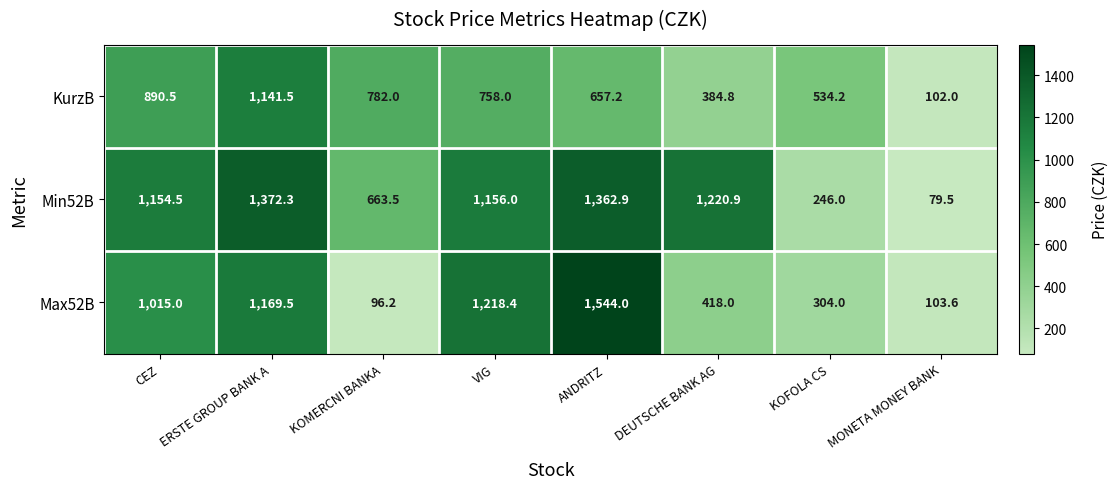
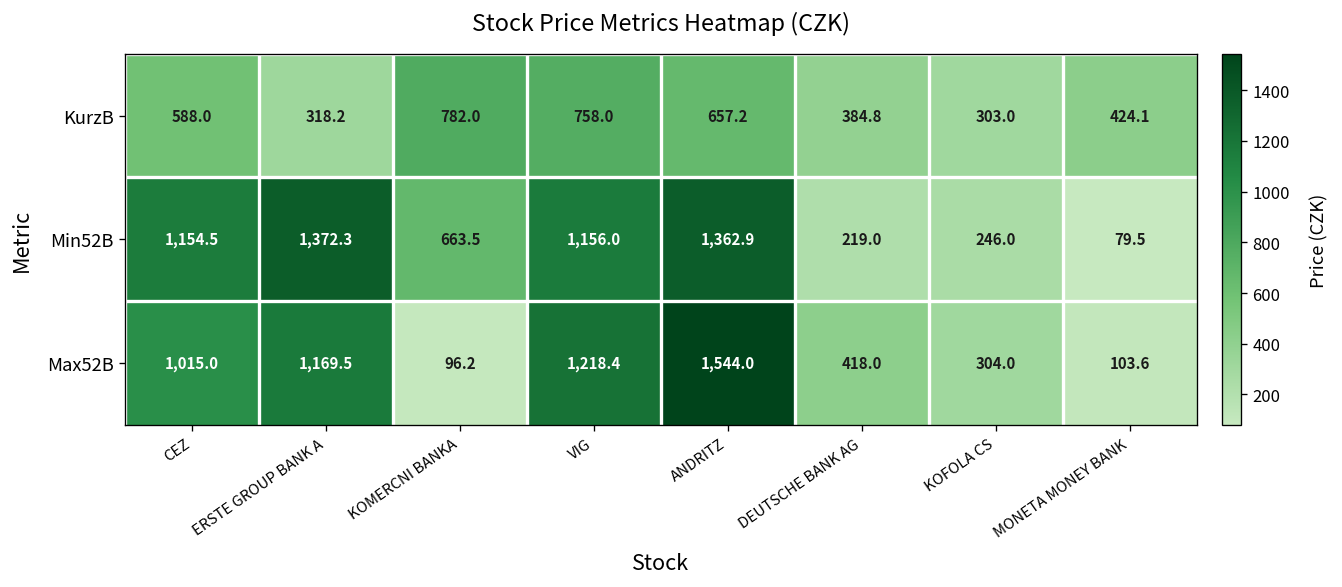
KurzB, CEZ: 890.5 -> 588.0
KurzB, ERSTE GROUP BANK A: 1,141.5 -> 318.2
KurzB, KOFOLA CS: 534.2 -> 303.0
KurzB, MONETA MONEY BANK: 102.0 -> 424.1
Min52B, DEUTSCHE BANK AG: 1,220.9 -> 219.0
